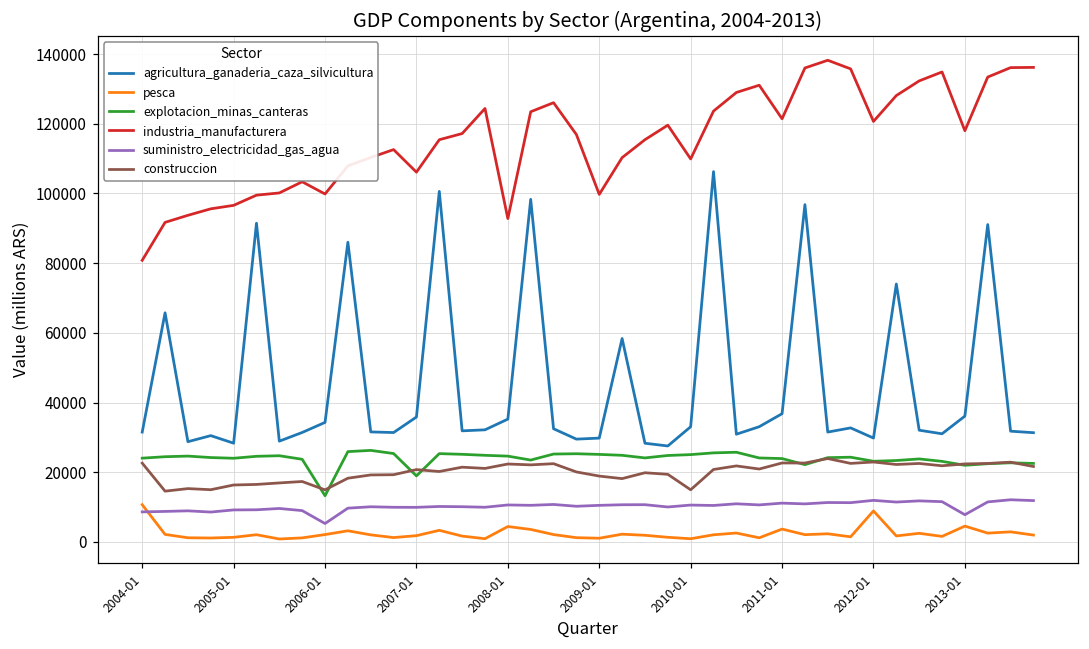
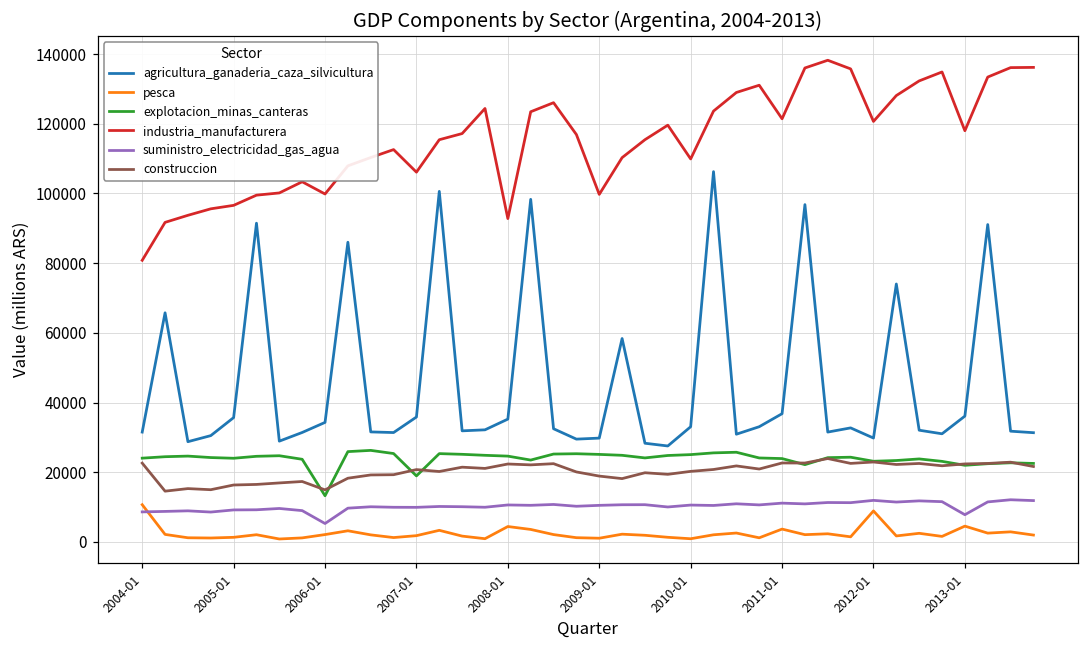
agricultura_ganaderia_caza_silvicultura, 2005-01: 28000 -> 36000
construccion, 2010-01: 15000 -> 20000
